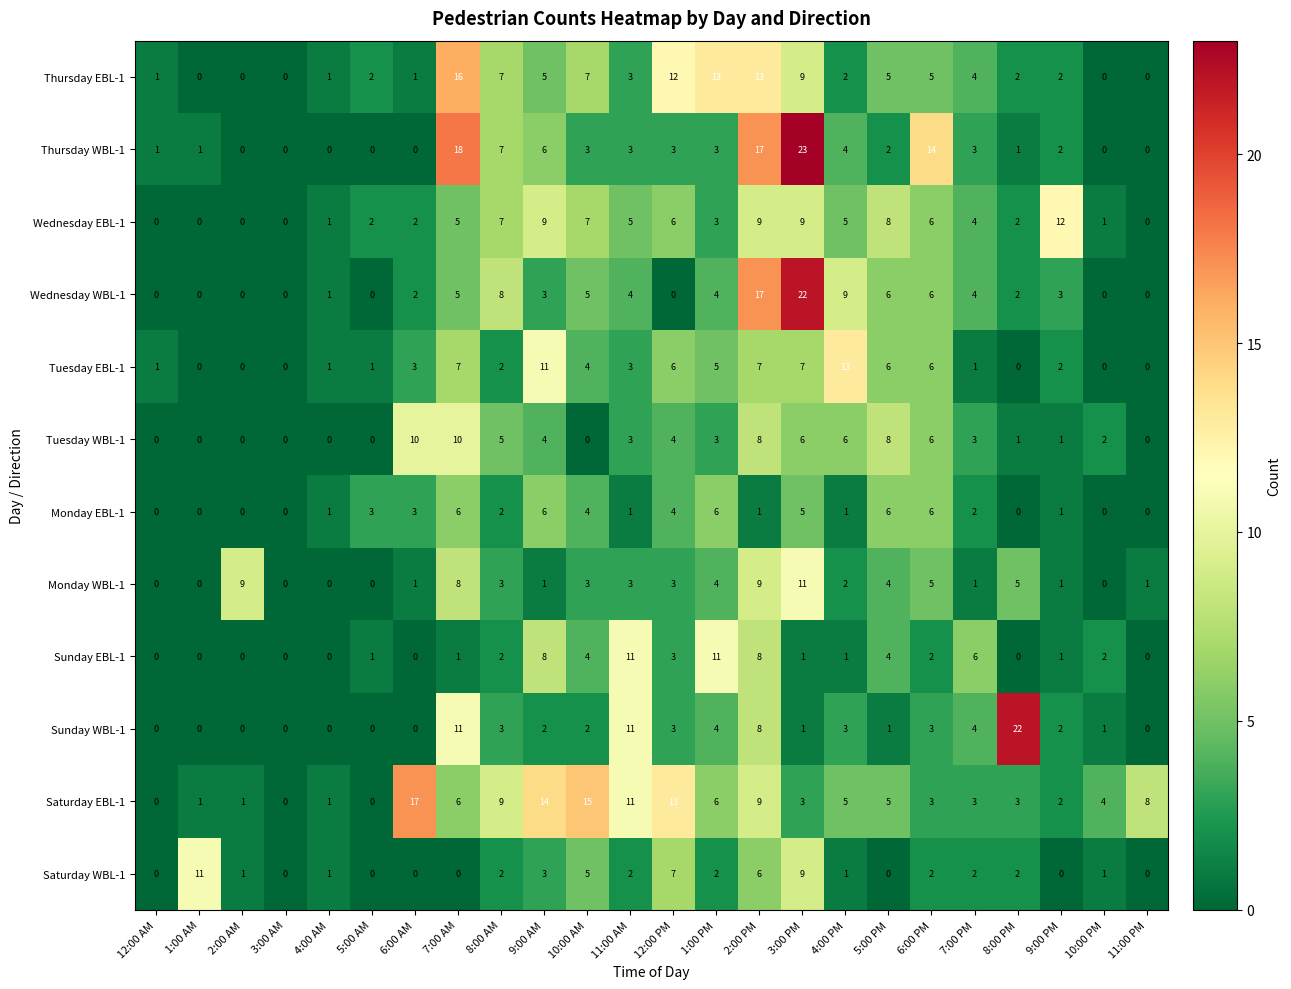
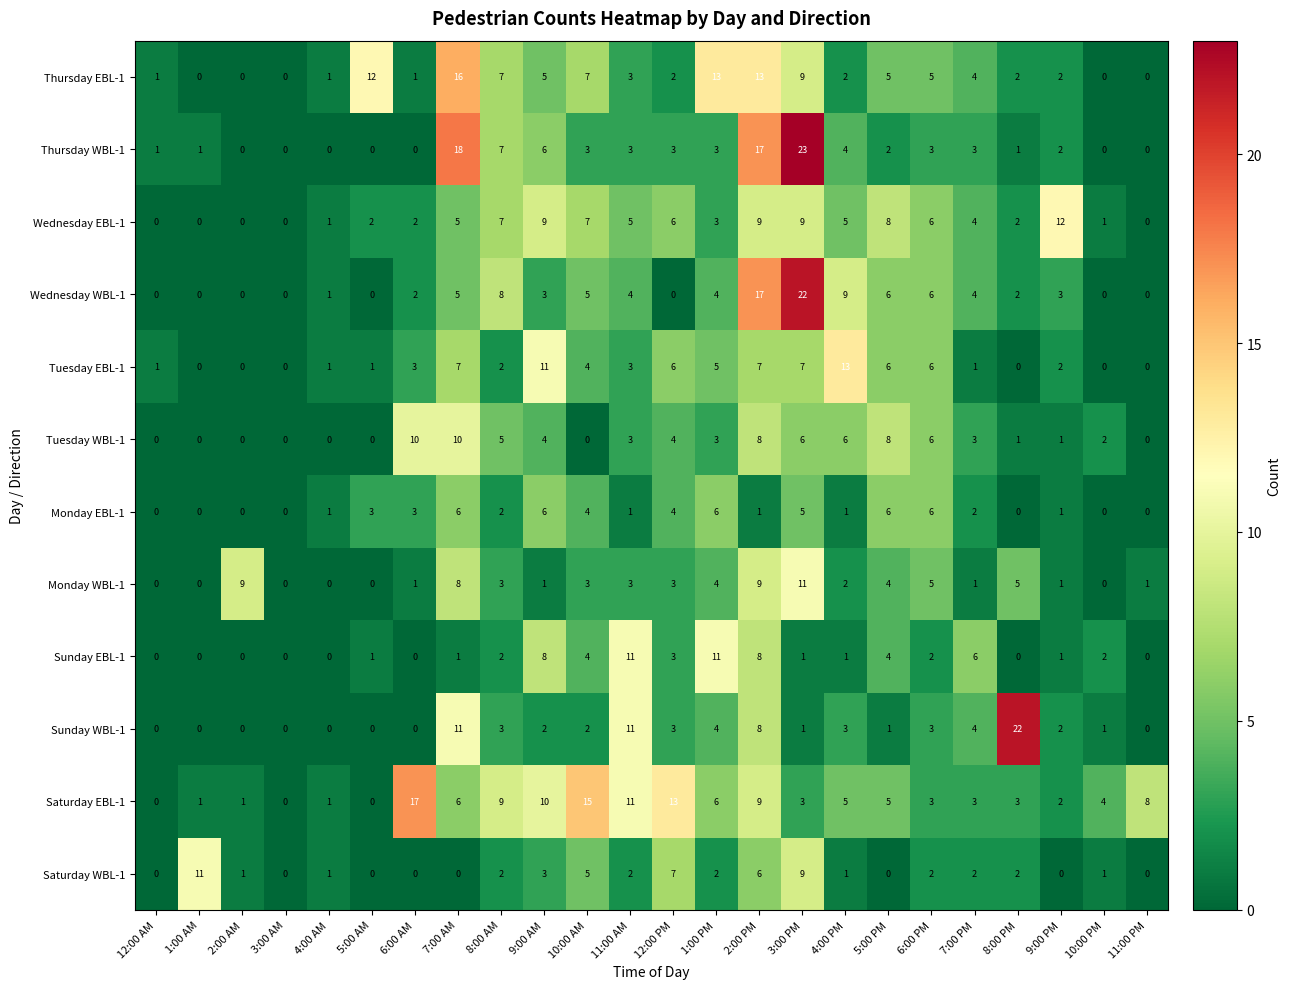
Thursday EBL-1, 5:00 AM: 2 -> 12
Thursday EBL-1, 12:00 PM: 12 -> 2
Thursday WBL-1, 6:00 PM: 14 -> 3
Saturday EBL-1, 9:00 AM: 14 -> 10
